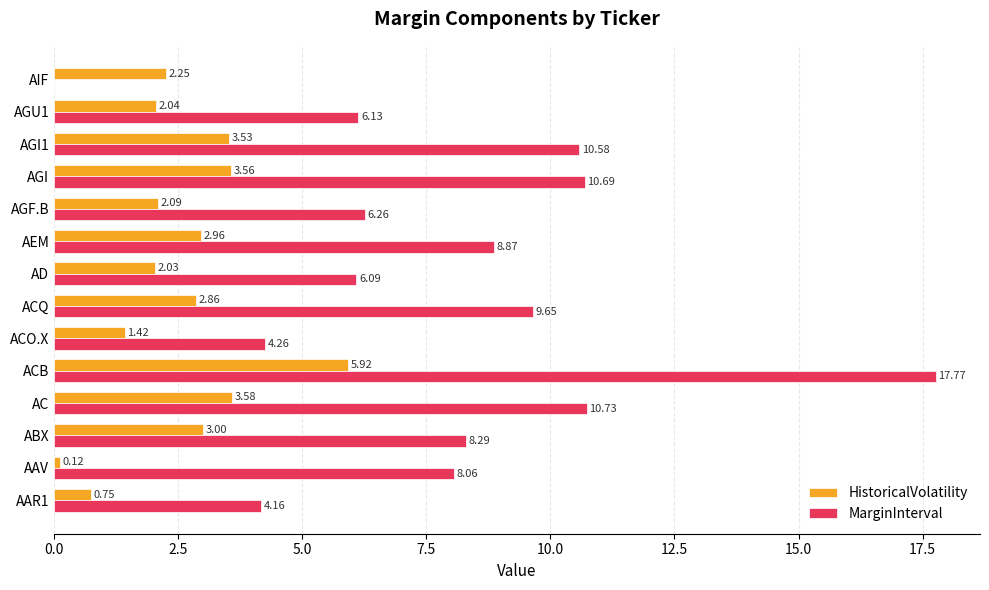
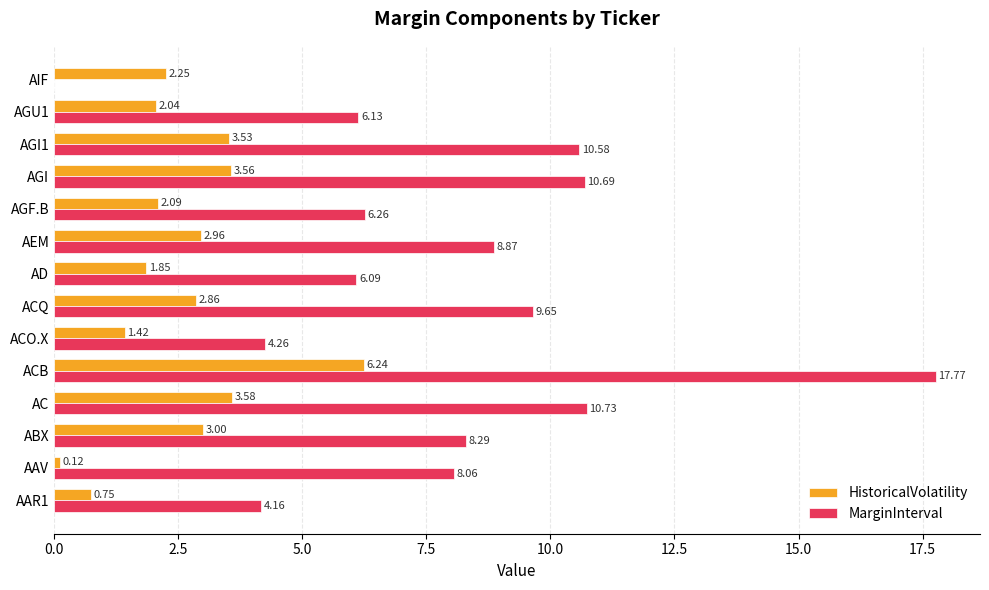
HistoricalVolatility, AD: 2.03 -> 1.85
HistoricalVolatility, ACB: 5.92 -> 6.24
